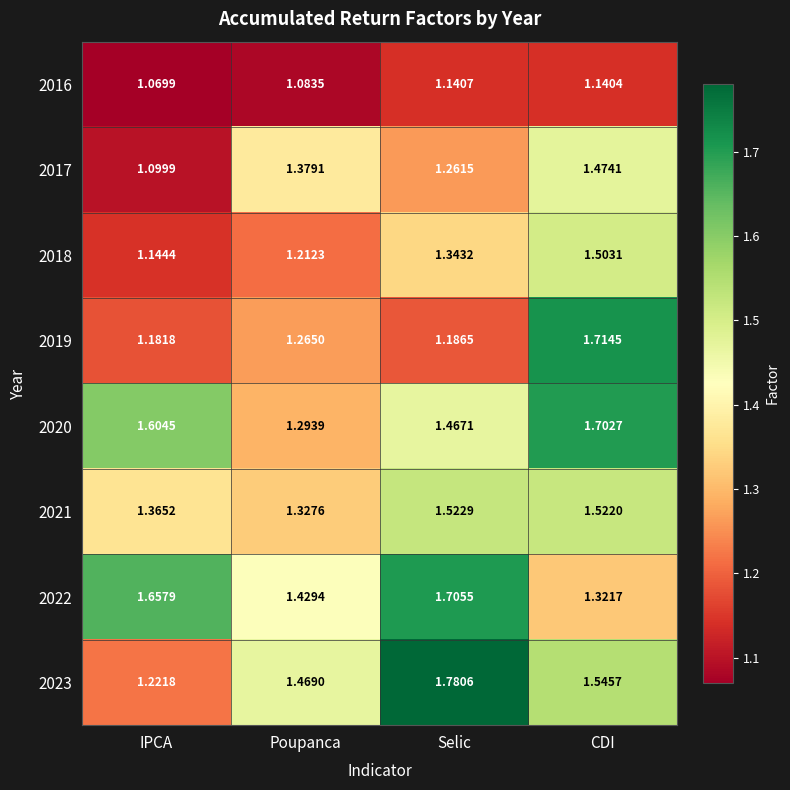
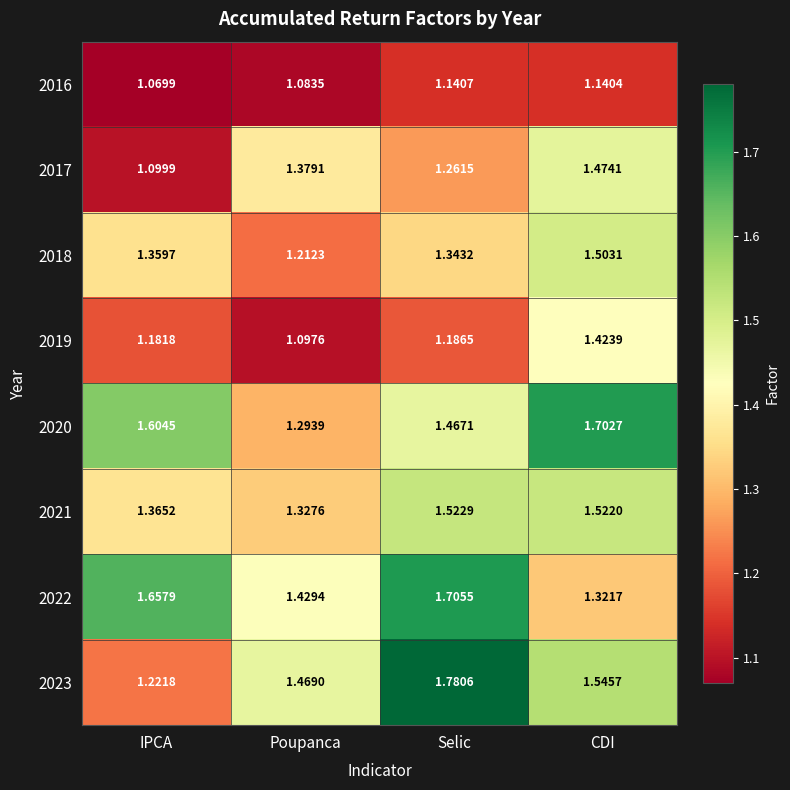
2018, IPCA: 1.1444 -> 1.3597
2019, Poupanca: 1.2650 -> 1.0976
2019, CDI: 1.7145 -> 1.4239
